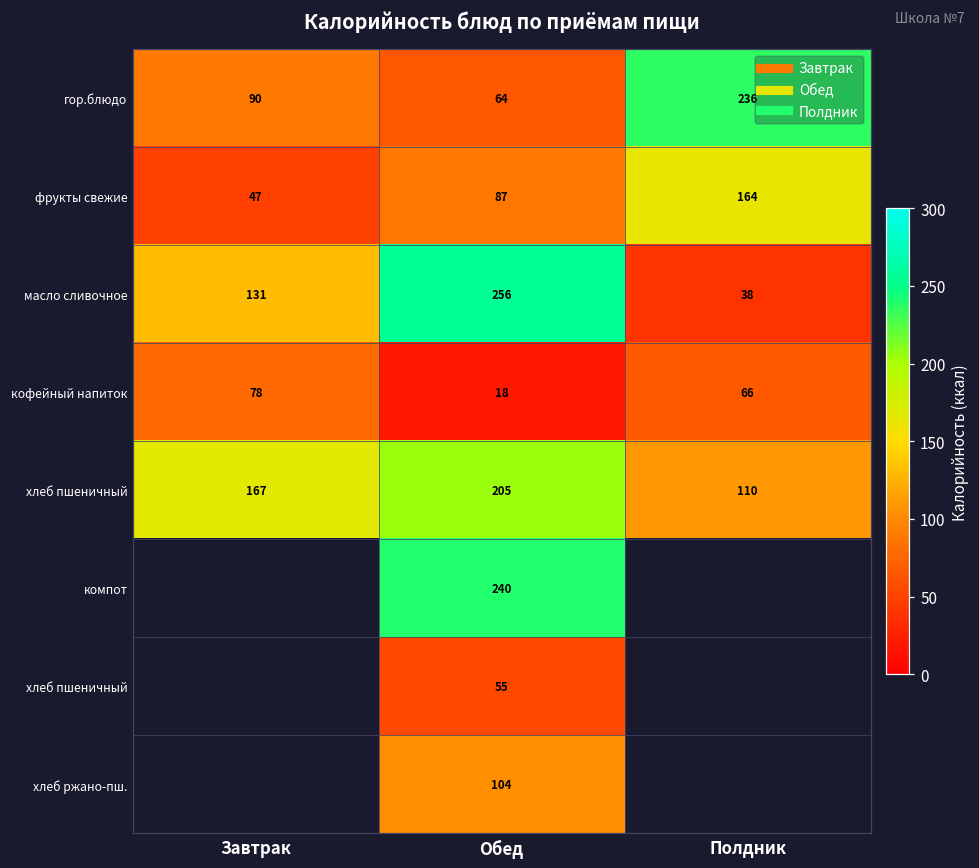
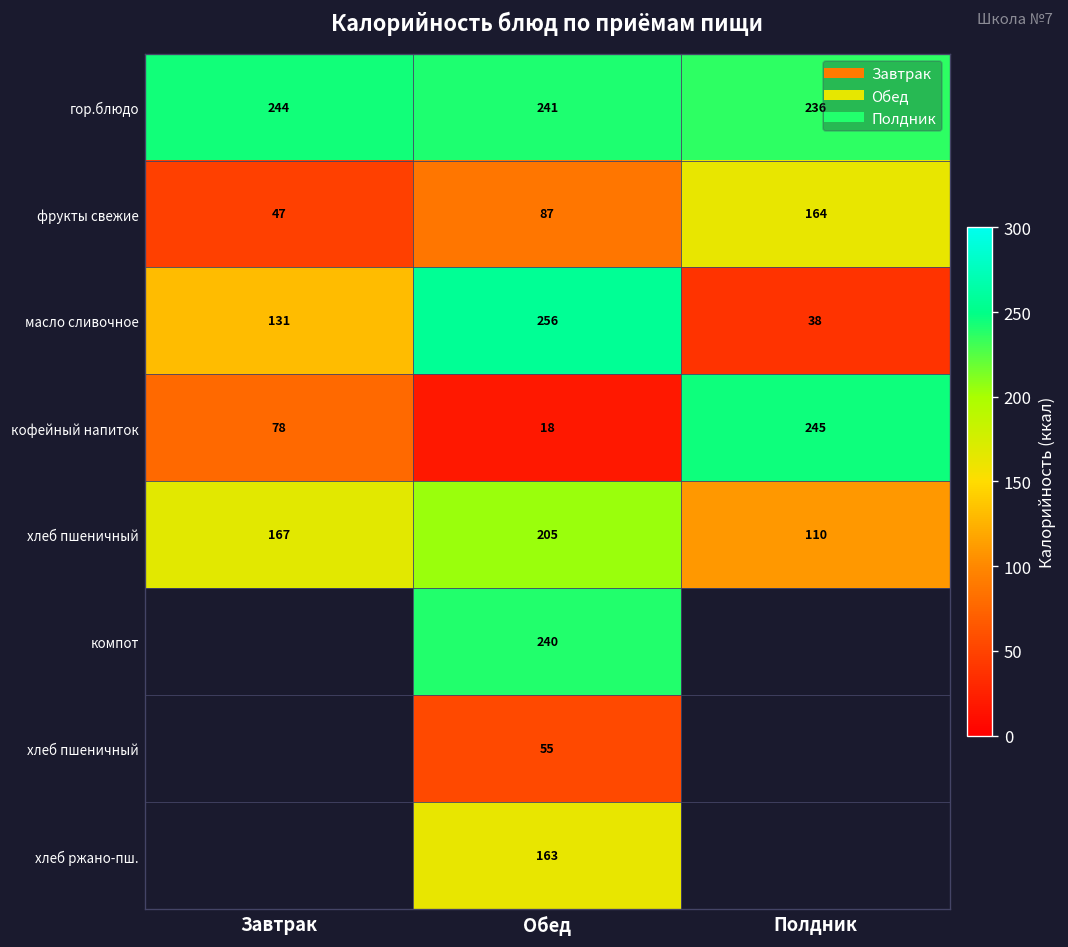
гор.блюдо, Завтрак: 90 -> 244
гор.блюдо, Обед: 64 -> 241
кофейный напиток, Полдник: 66 -> 245
хлеб ржано-пш., Обед: 104 -> 163
